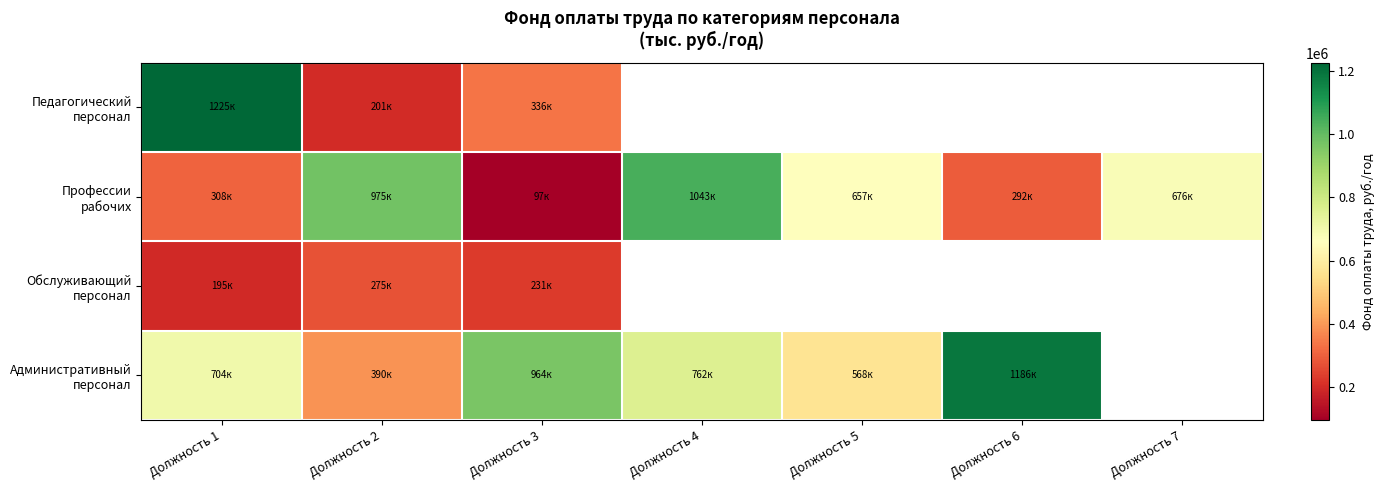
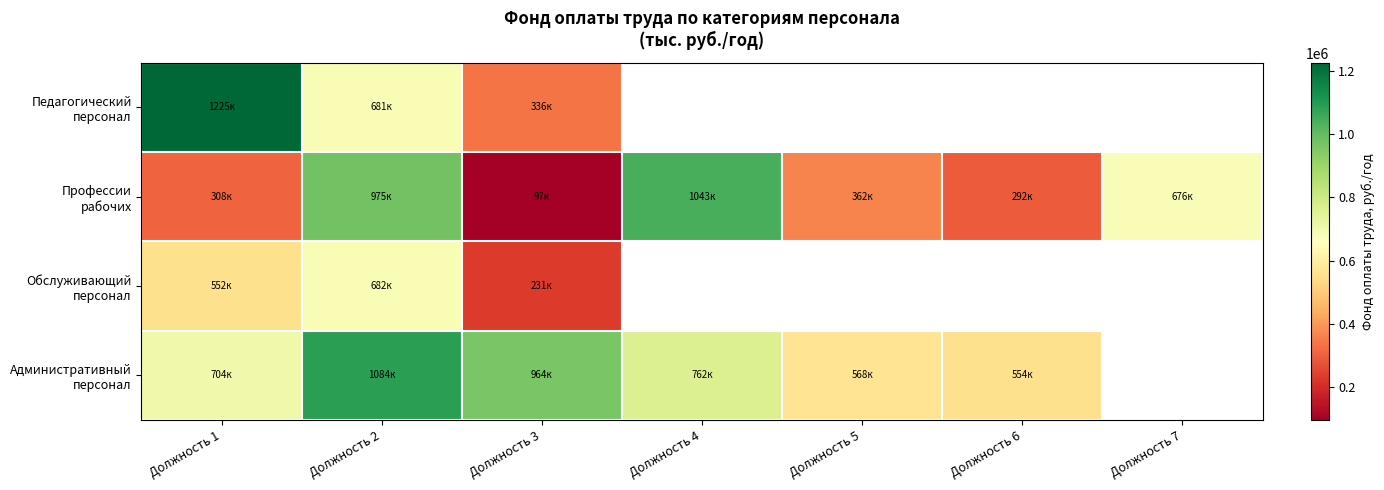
Педагогический персонал, Должность 2: 201к -> 681к
Профессии рабочих, Должность 5: 657к -> 362к
Обслуживающий персонал, Должность 1: 195к -> 552к
Обслуживающий персонал, Должность 2: 275к -> 682к
Административный персонал, Должность 2: 390к -> 1084к
Административный персонал, Должность 6: 1186к -> 554к
